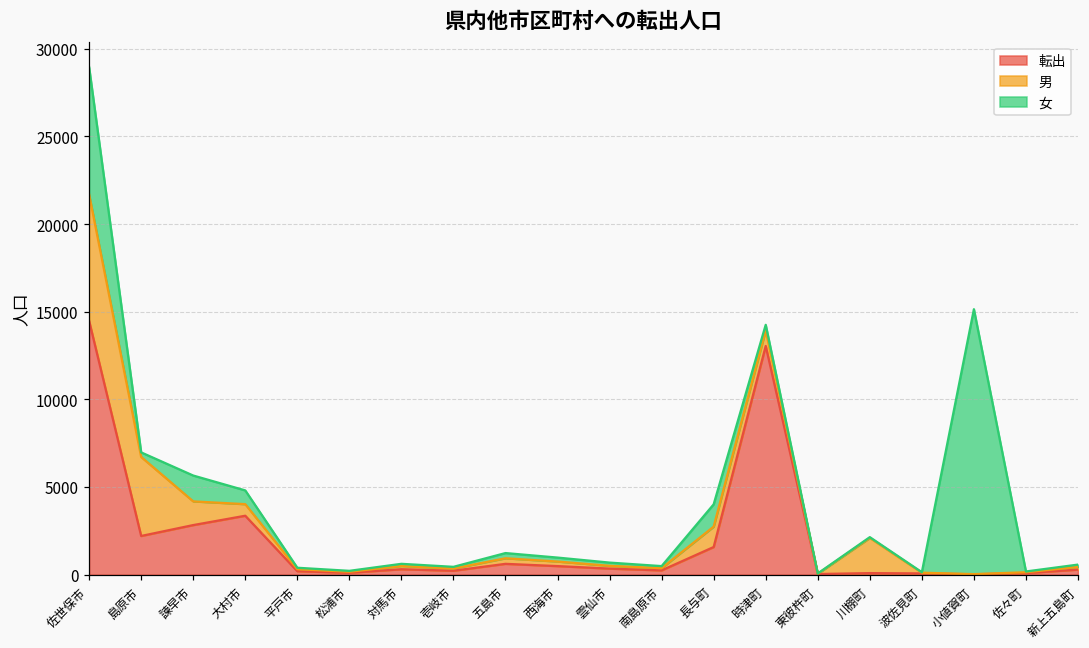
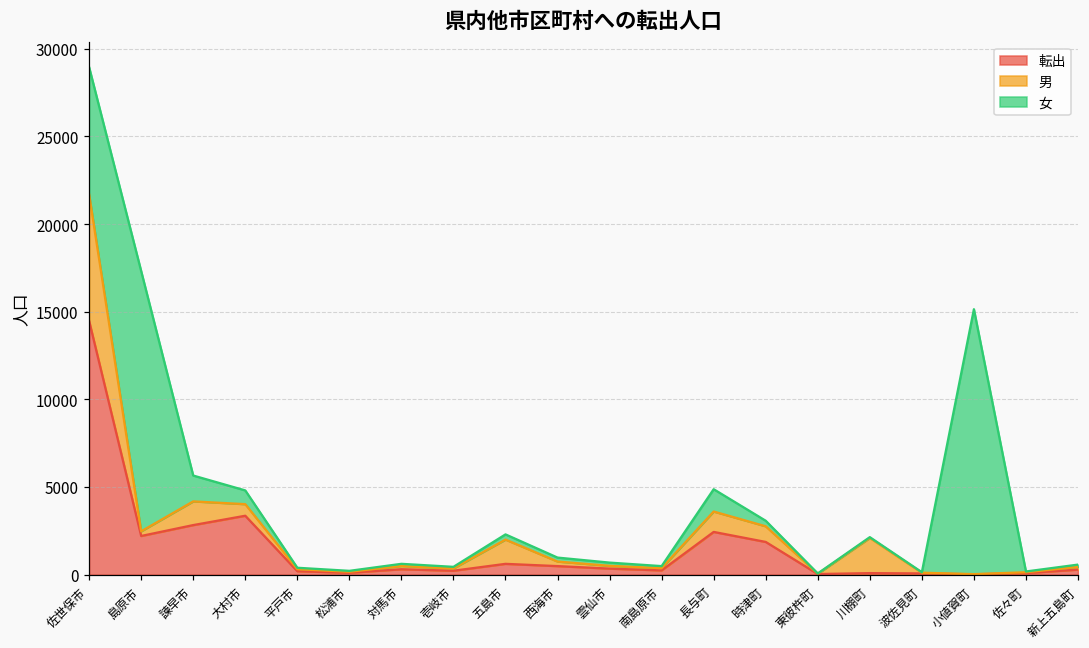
男, 島原市: 4500 -> 300
女, 島原市: 300 -> 14800
男, 五島市: 300 -> 1400
転出, 長与町: 1600 -> 2400
転出, 時津町: 13000 -> 1900
